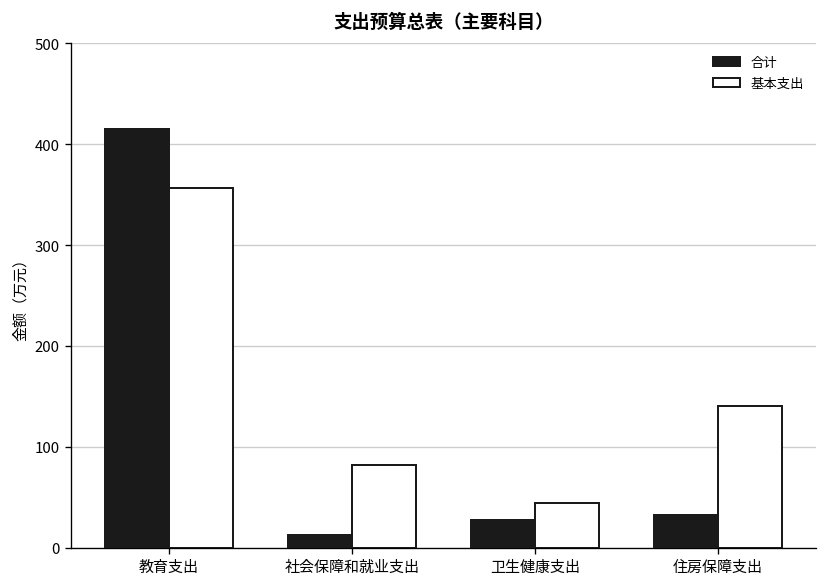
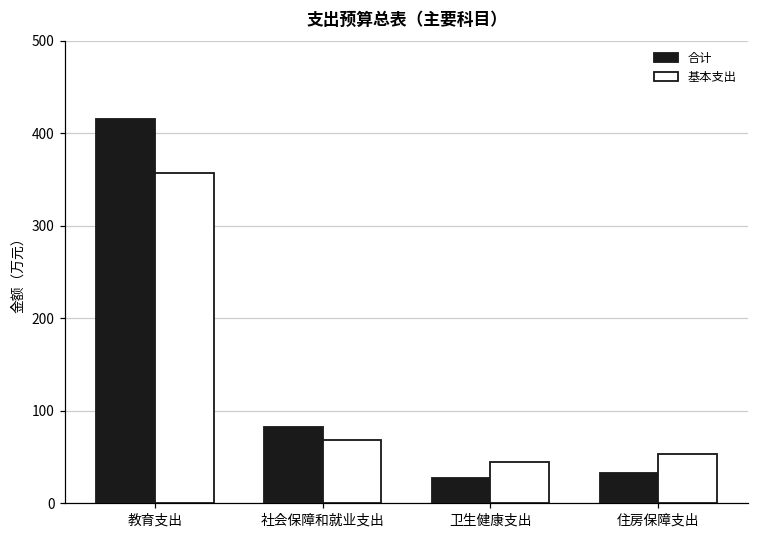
合计, 社会保障和就业支出: 10 -> 80
基本支出, 社会保障和就业支出: 80 -> 70
基本支出, 住房保障支出: 140 -> 50
